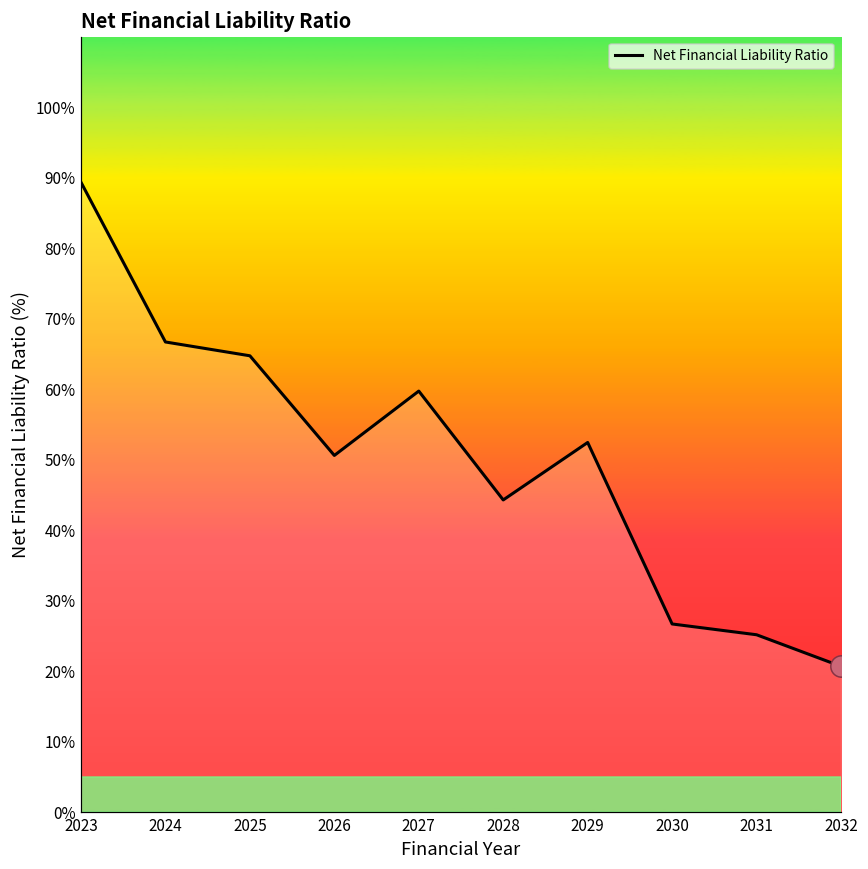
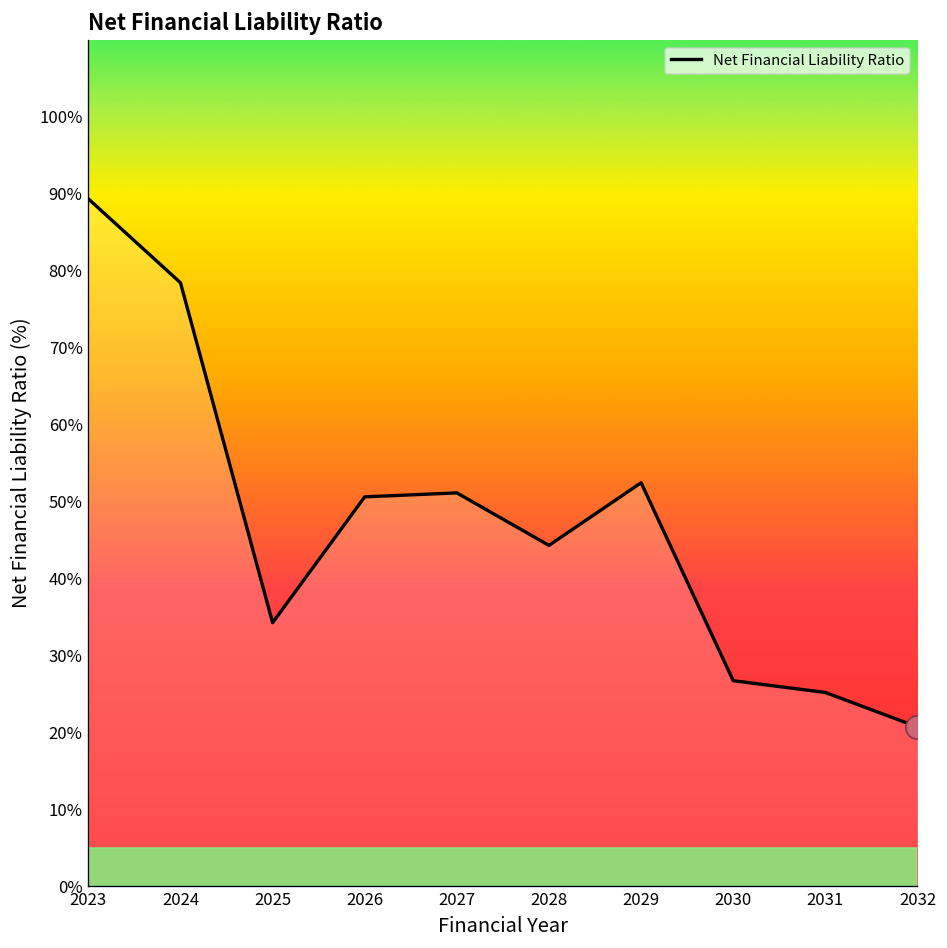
Net Financial Liability Ratio, 2024: 67% -> 78%
Net Financial Liability Ratio, 2025: 65% -> 34%
Net Financial Liability Ratio, 2027: 60% -> 51%
